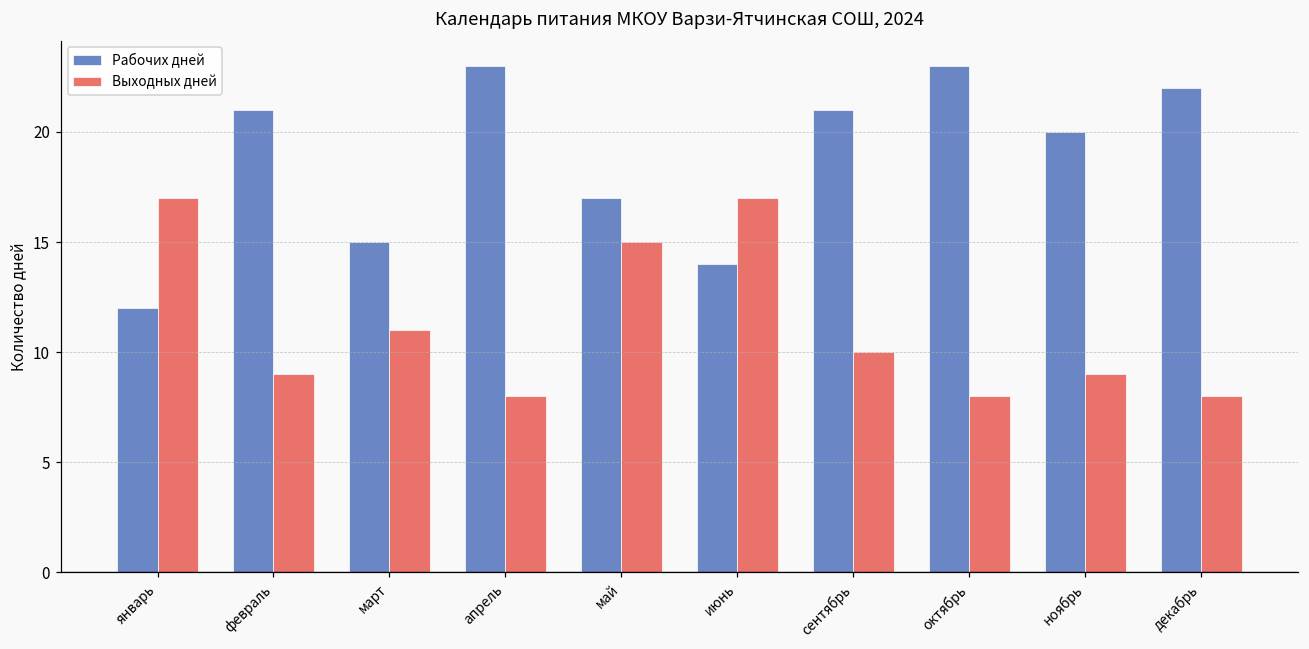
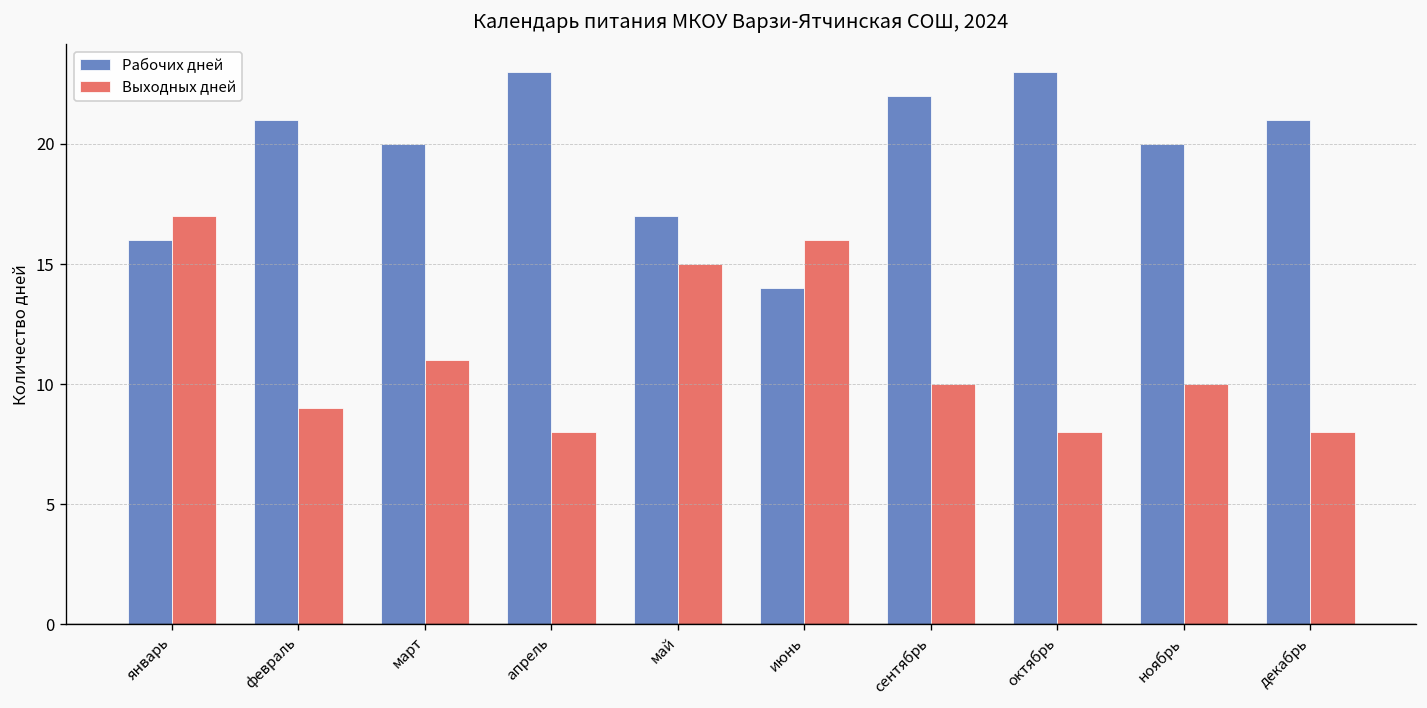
Рабочих дней, январь: 12 -> 16
Рабочих дней, март: 15 -> 20
Выходных дней, июнь: 17 -> 16
Рабочих дней, сентябрь: 21 -> 22
Выходных дней, ноябрь: 9 -> 10
Рабочих дней, декабрь: 22 -> 21
